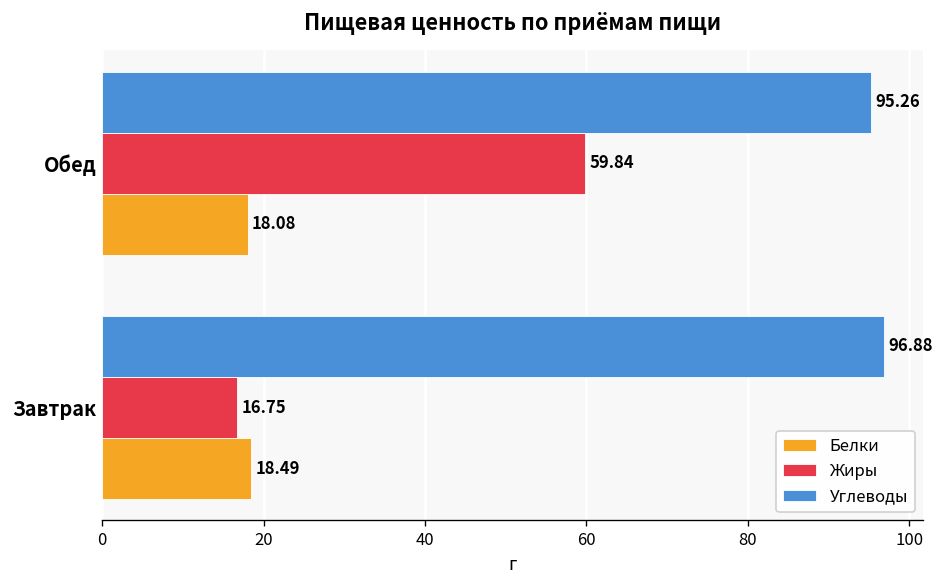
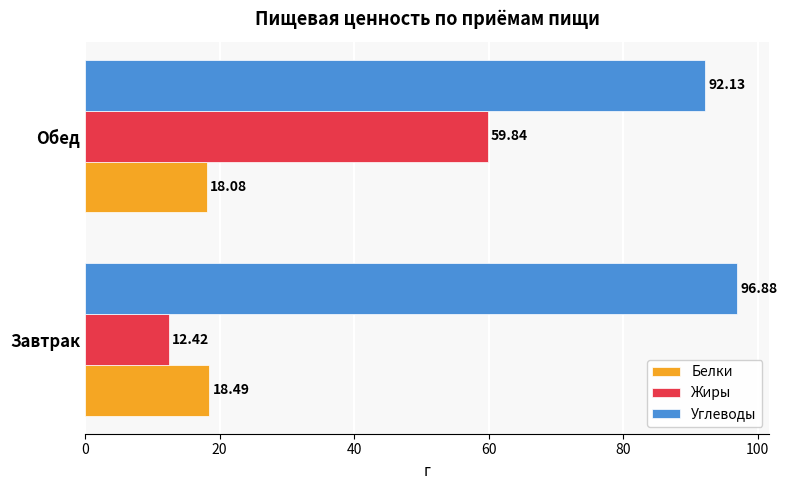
Углеводы, Обед: 95.26 -> 92.13
Жиры, Завтрак: 16.75 -> 12.42
